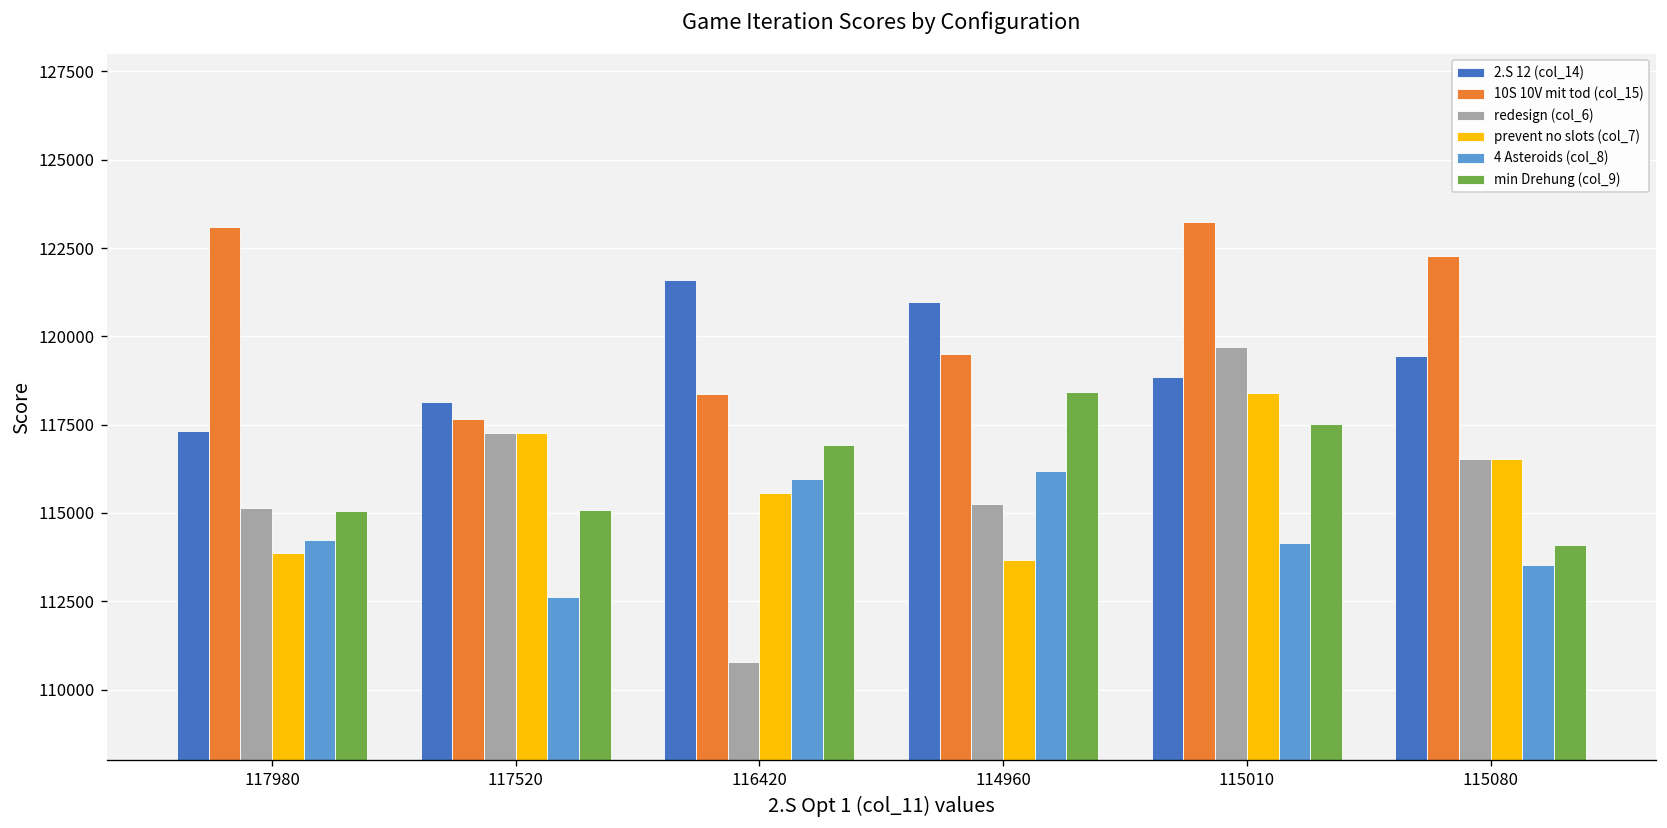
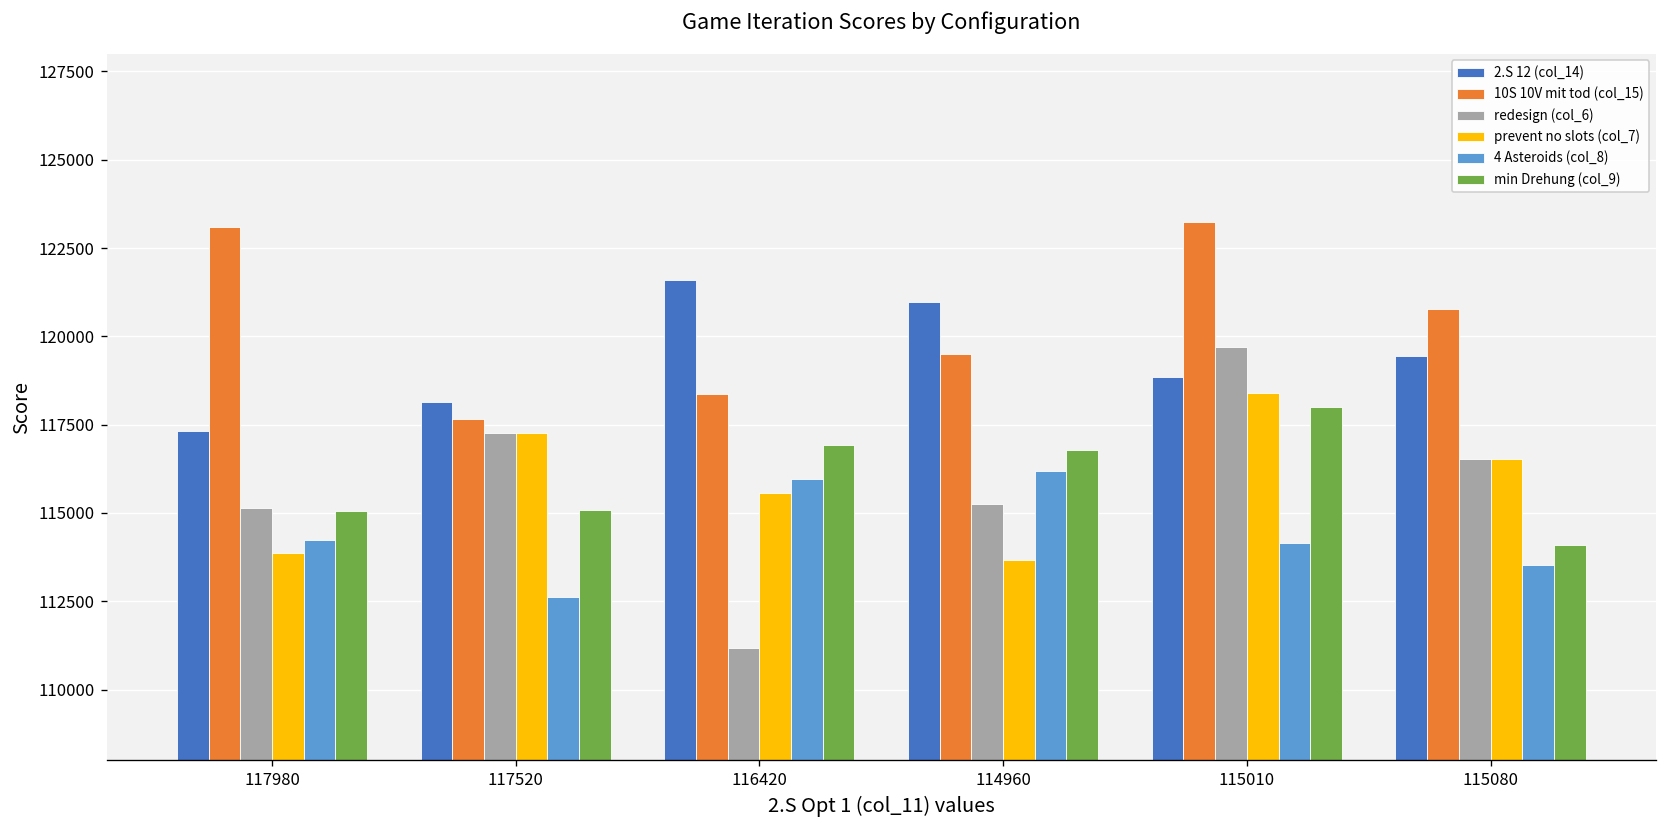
redesign (col_6), 116420: 110800 -> 111200
min Drehung (col_9), 114960: 118400 -> 116800
min Drehung (col_9), 115010: 117500 -> 118000
10S 10V mit tod (col_15), 115080: 122300 -> 120800
